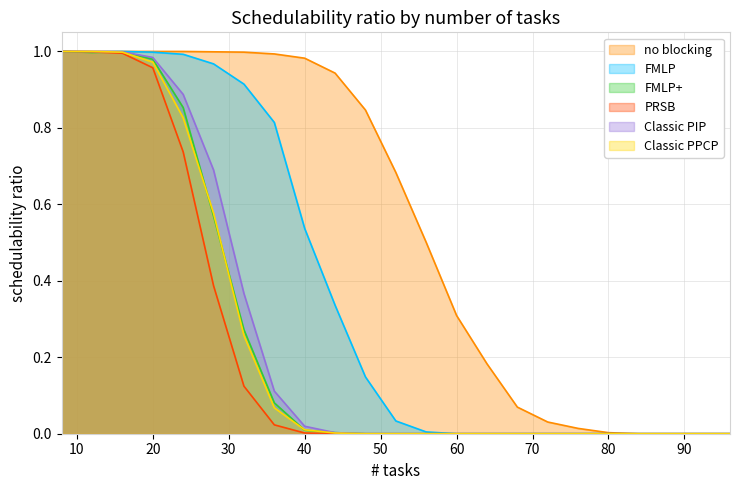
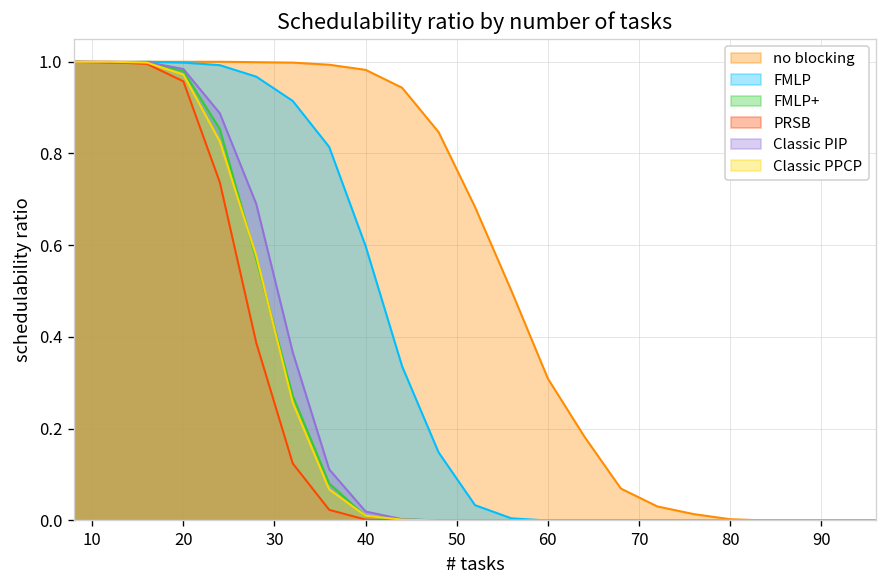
FMLP, 40: 0.54 -> 0.60
